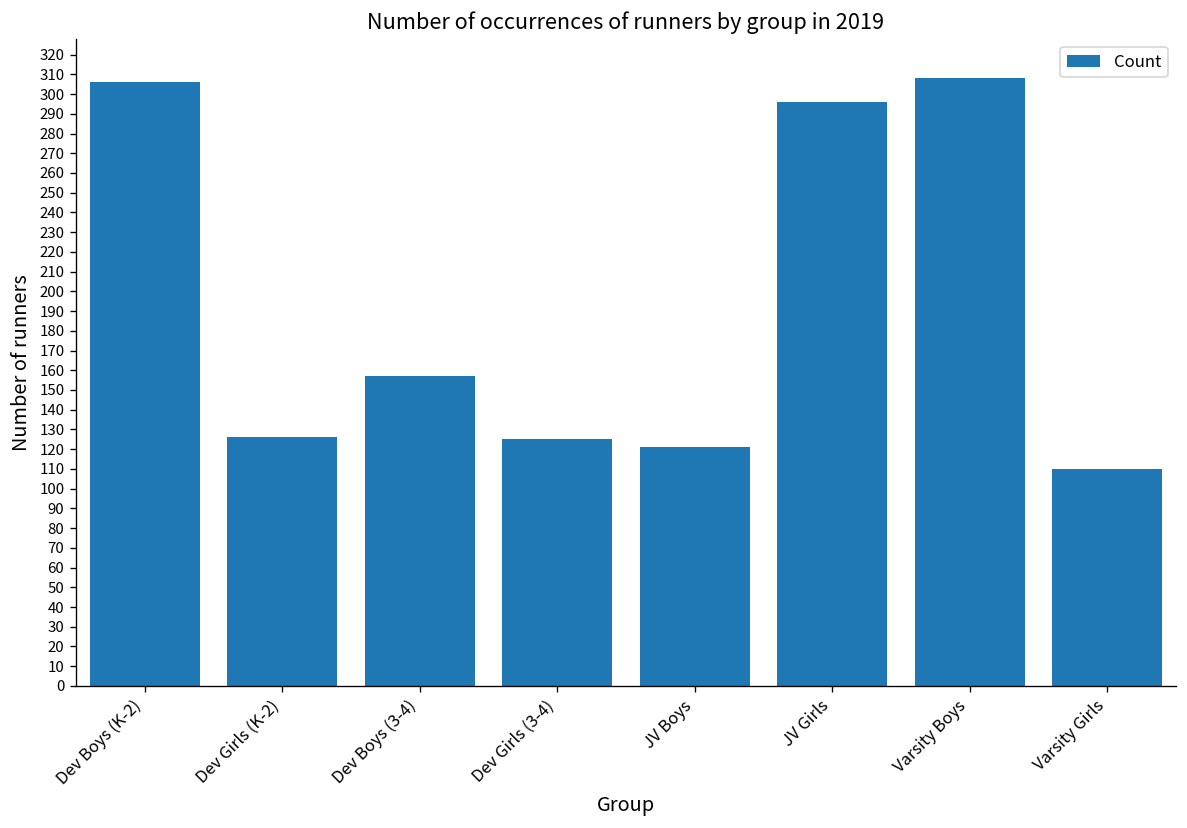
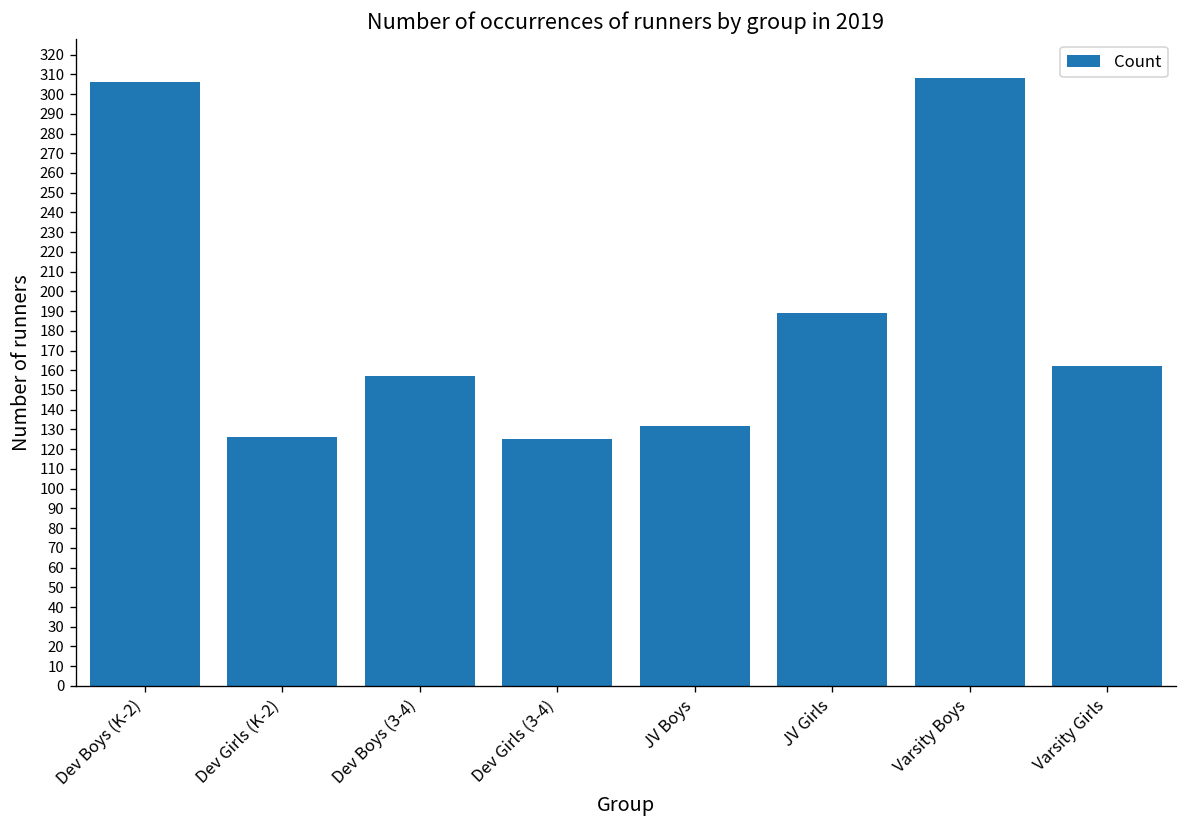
JV Boys: 121 -> 132
JV Girls: 296 -> 189
Varsity Girls: 110 -> 162
